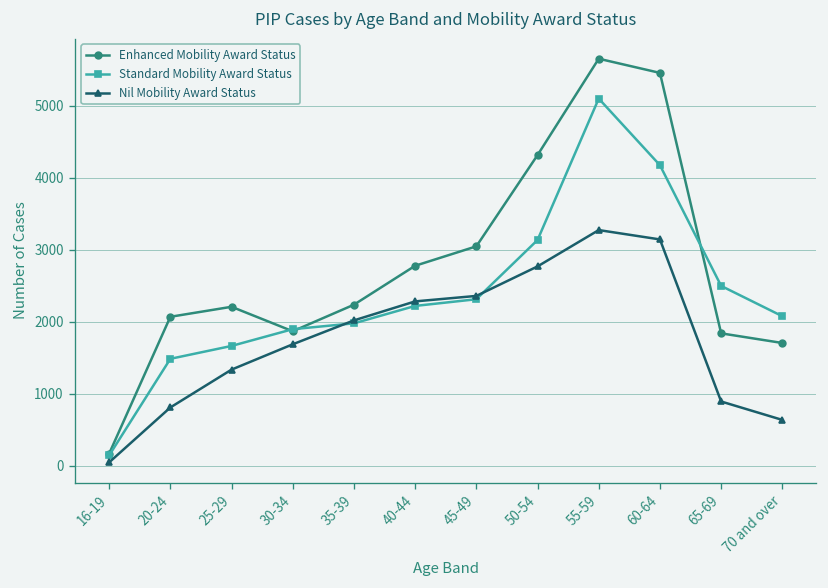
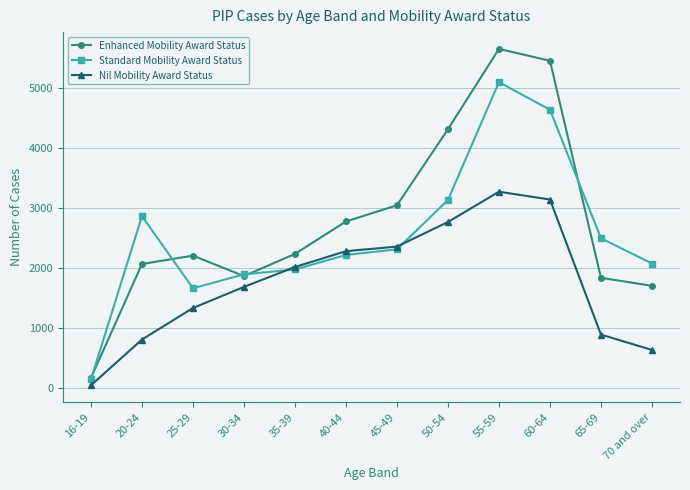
Standard Mobility Award Status, 20-24: 1500 -> 2900
Standard Mobility Award Status, 60-64: 4200 -> 4600
